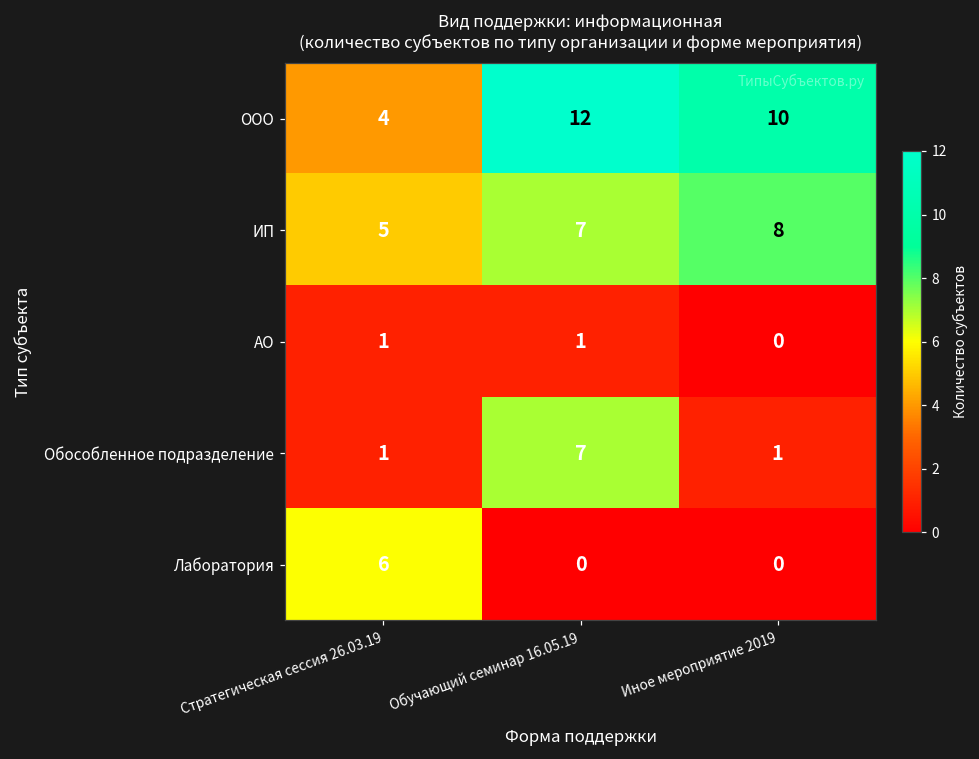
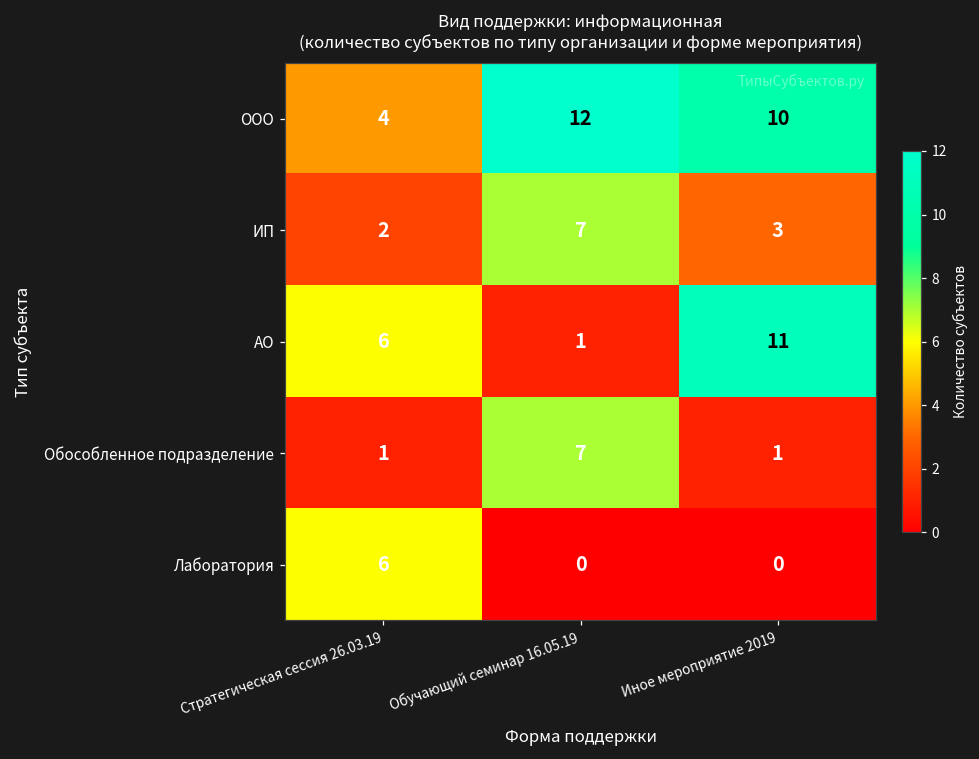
ИП, Стратегическая сессия 26.03.19: 5 -> 2
ИП, Иное мероприятие 2019: 8 -> 3
АО, Стратегическая сессия 26.03.19: 1 -> 6
АО, Иное мероприятие 2019: 0 -> 11
